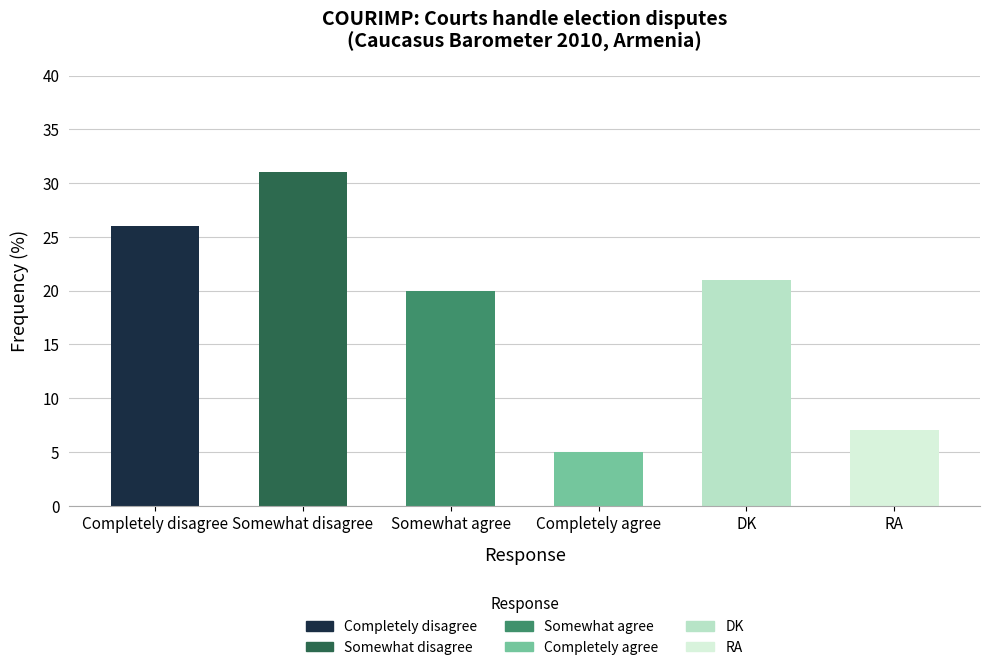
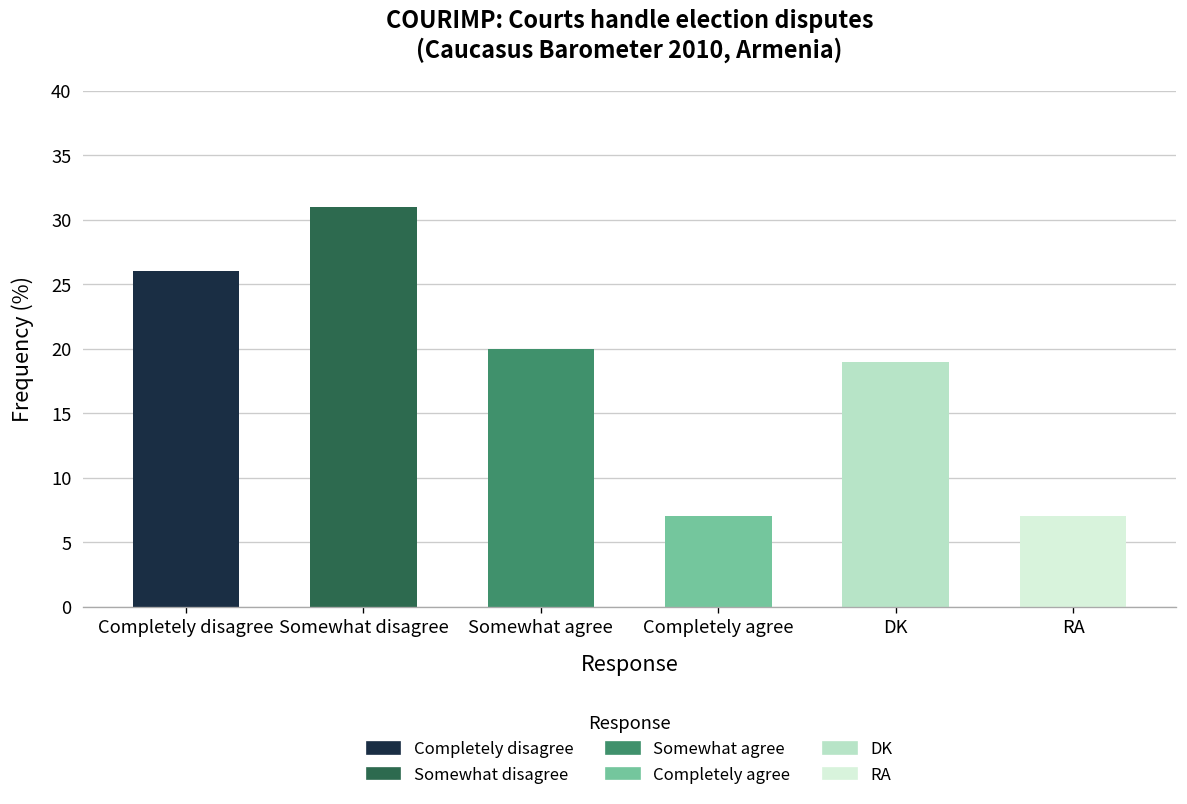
Completely agree: 5 -> 7
DK: 21 -> 19
